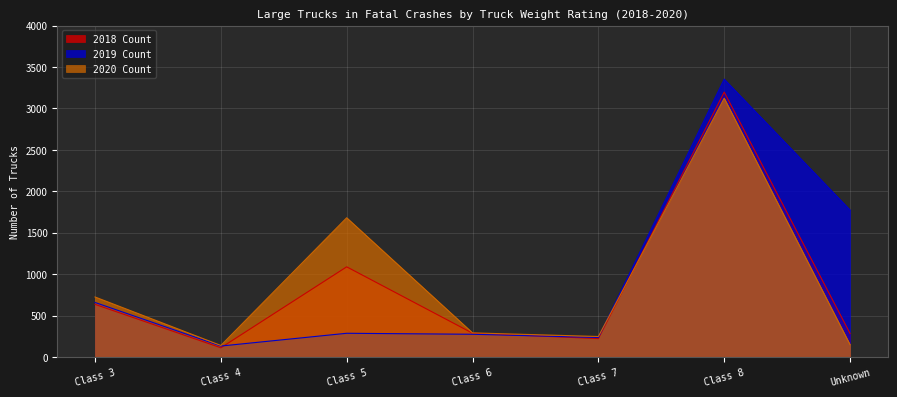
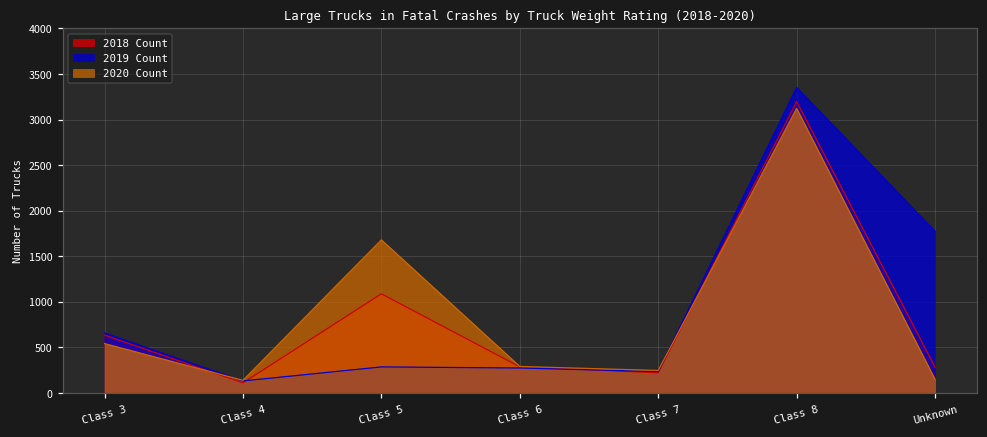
2020 Count, Class 3: 700 -> 500
